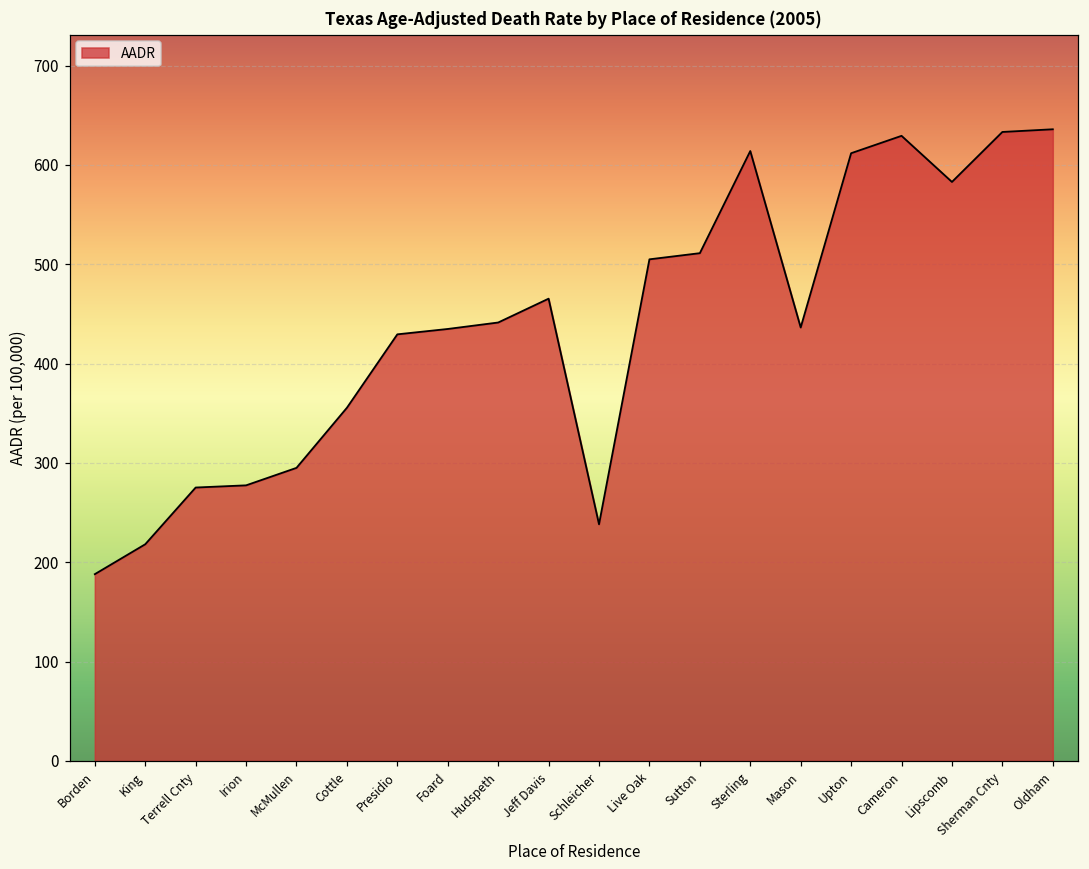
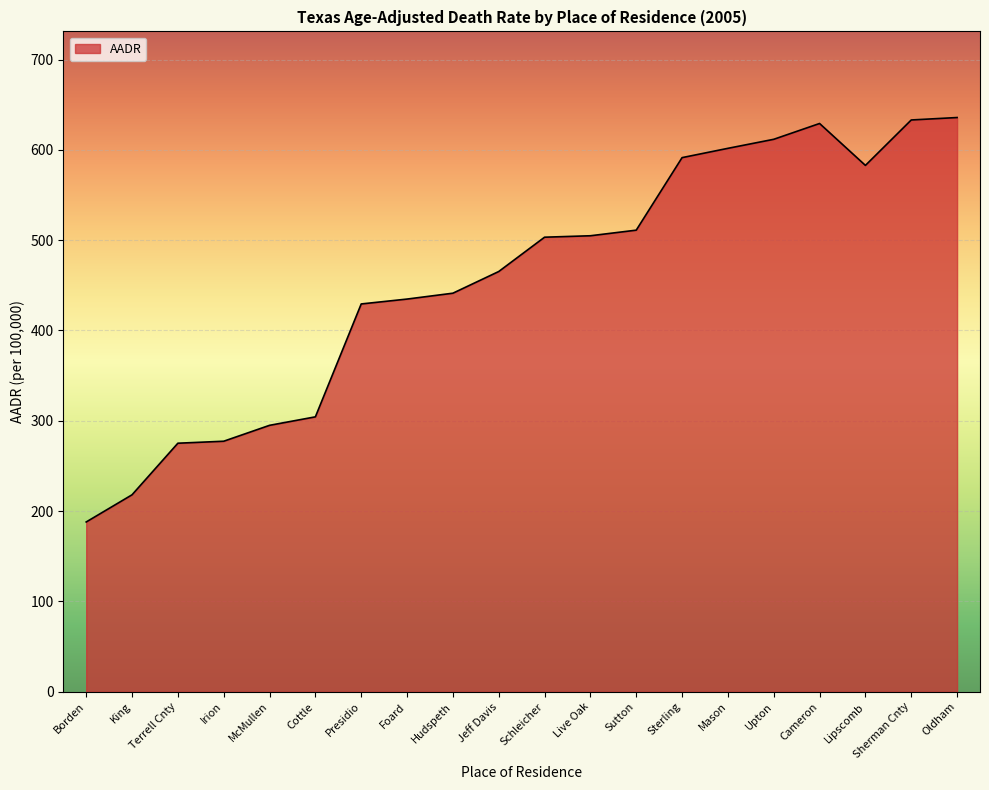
Cottle: 360 -> 300
Schleicher: 240 -> 500
Sterling: 610 -> 590
Mason: 440 -> 600
